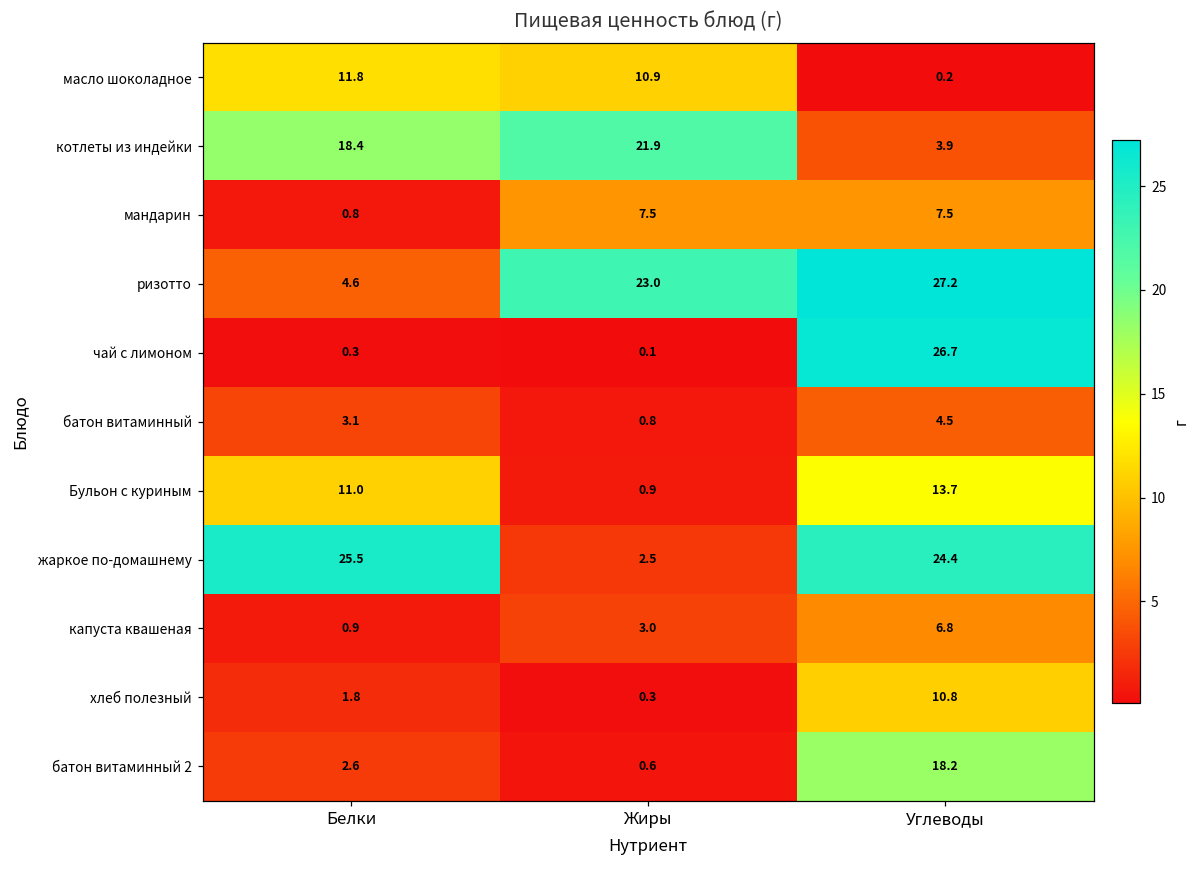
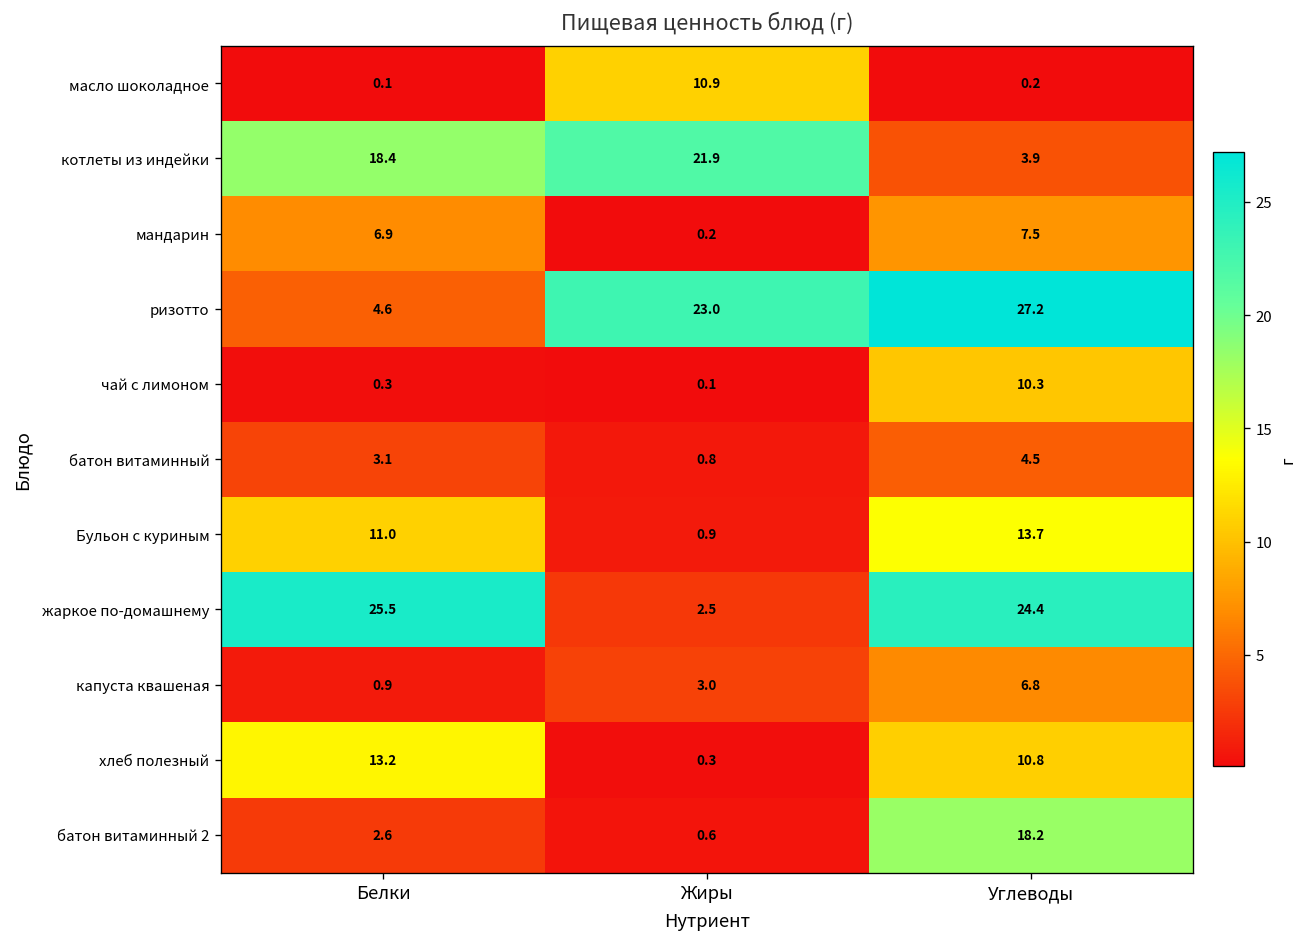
масло шоколадное, Белки: 11.8 -> 0.1
мандарин, Белки: 0.8 -> 6.9
мандарин, Жиры: 7.5 -> 0.2
чай с лимоном, Углеводы: 26.7 -> 10.3
хлеб полезный, Белки: 1.8 -> 13.2
